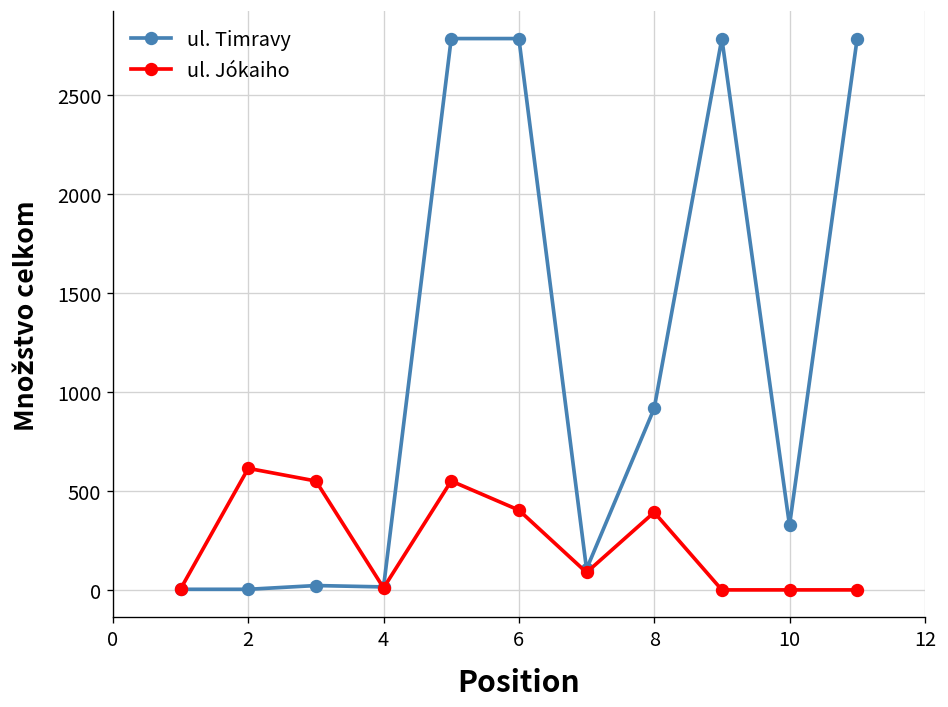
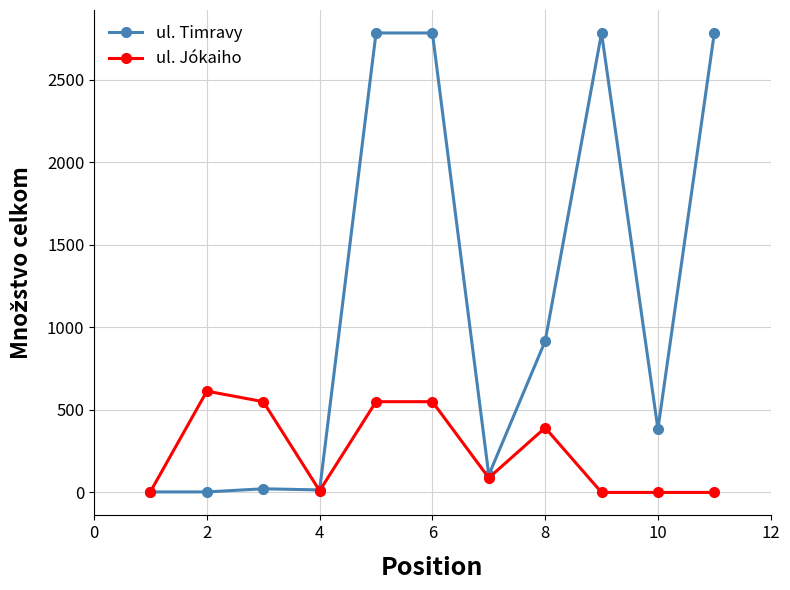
ul. Jókaiho, 6: 400 -> 550
ul. Timravy, 10: 330 -> 380
